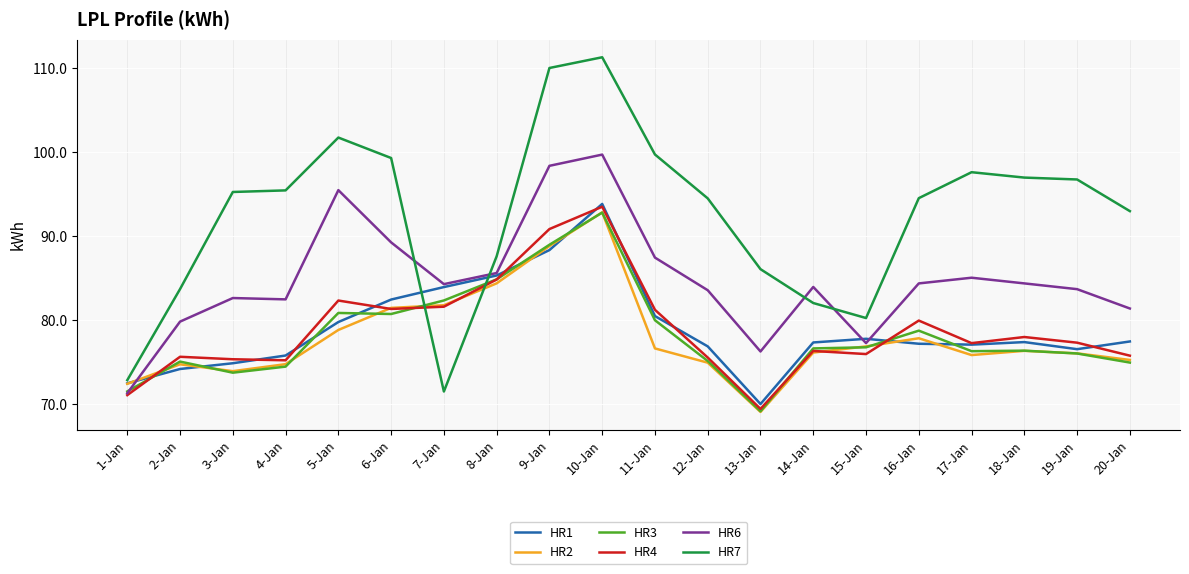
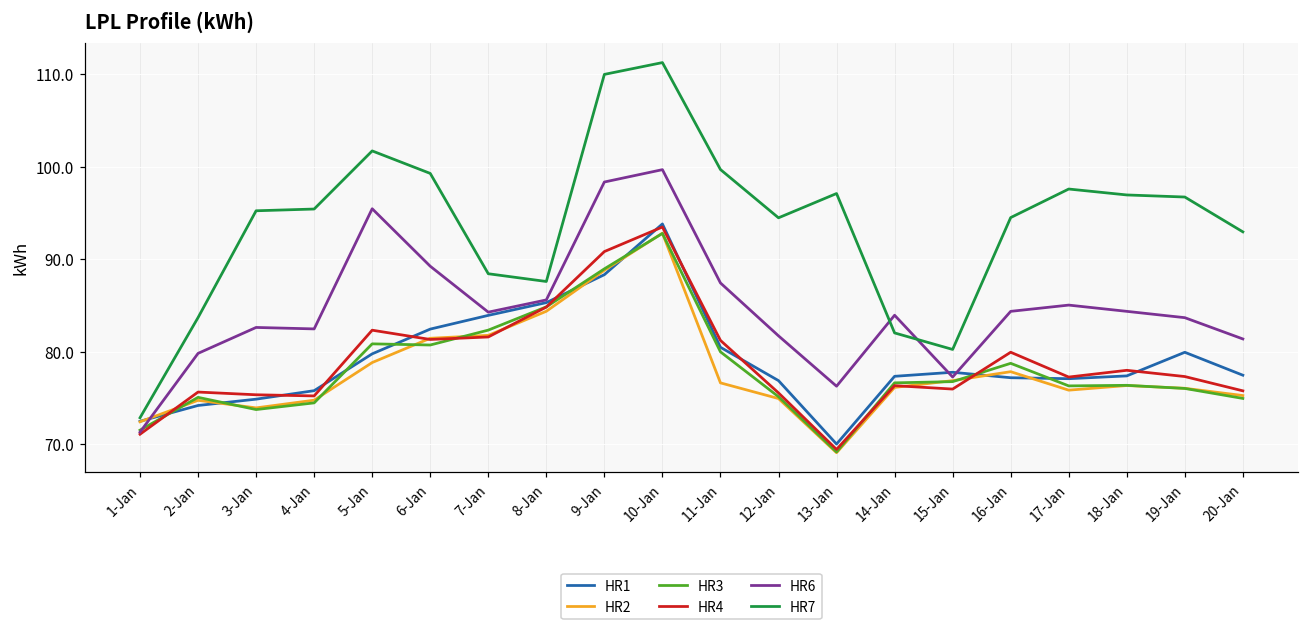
HR7, 7-Jan: 72 -> 88
HR6, 12-Jan: 84 -> 82
HR7, 13-Jan: 86 -> 97
HR1, 19-Jan: 77 -> 80
